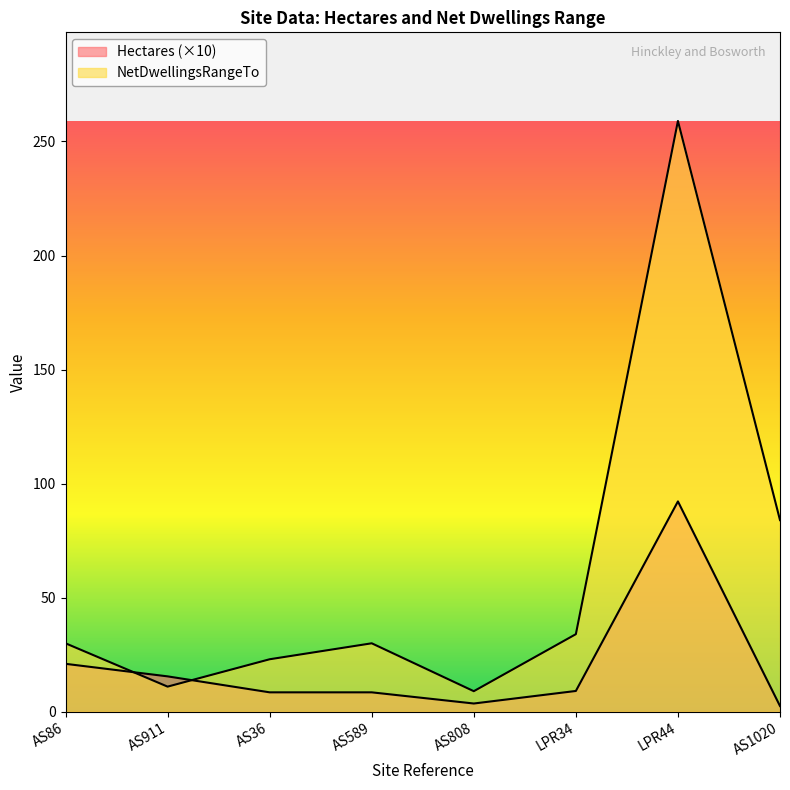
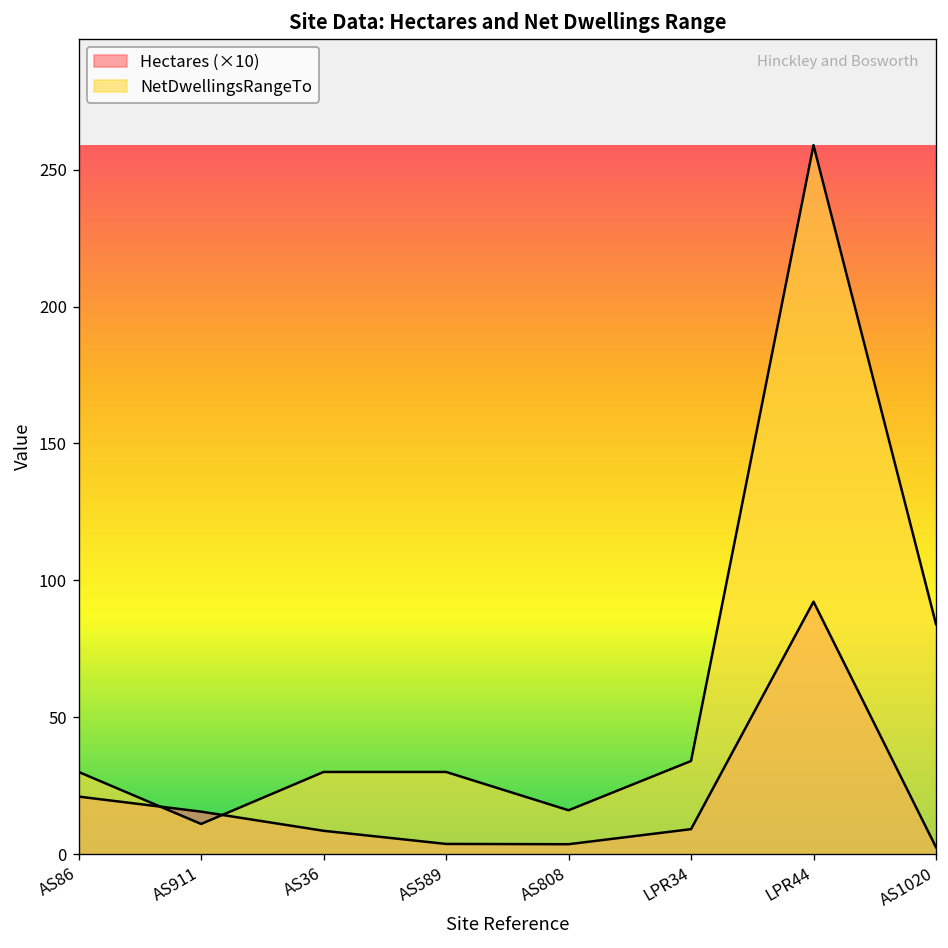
NetDwellingsRangeTo, AS36: 23 -> 30
Hectares (×10), AS589: 9 -> 4
NetDwellingsRangeTo, AS808: 9 -> 16
